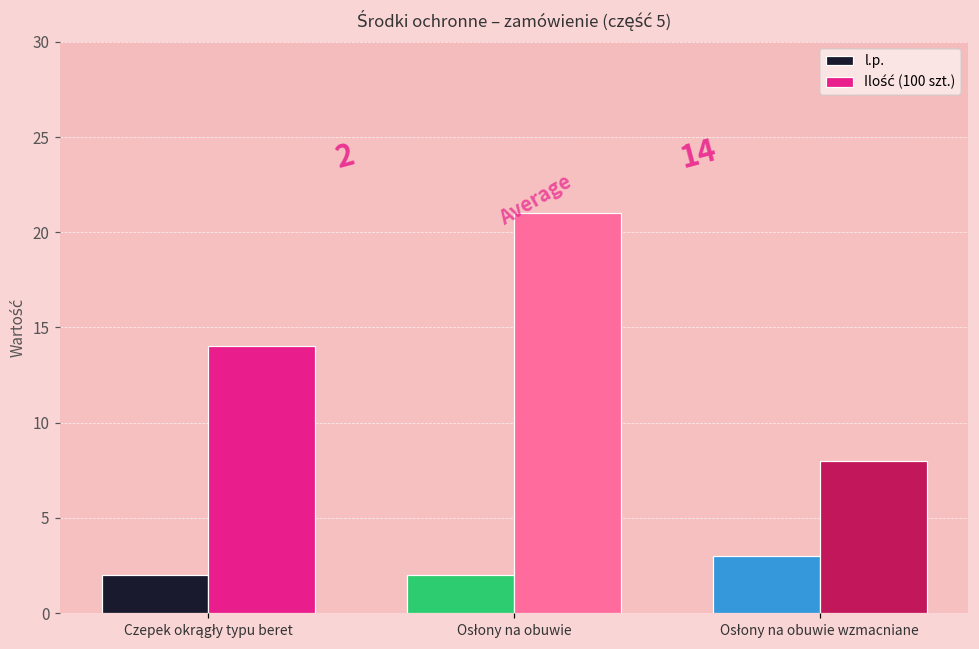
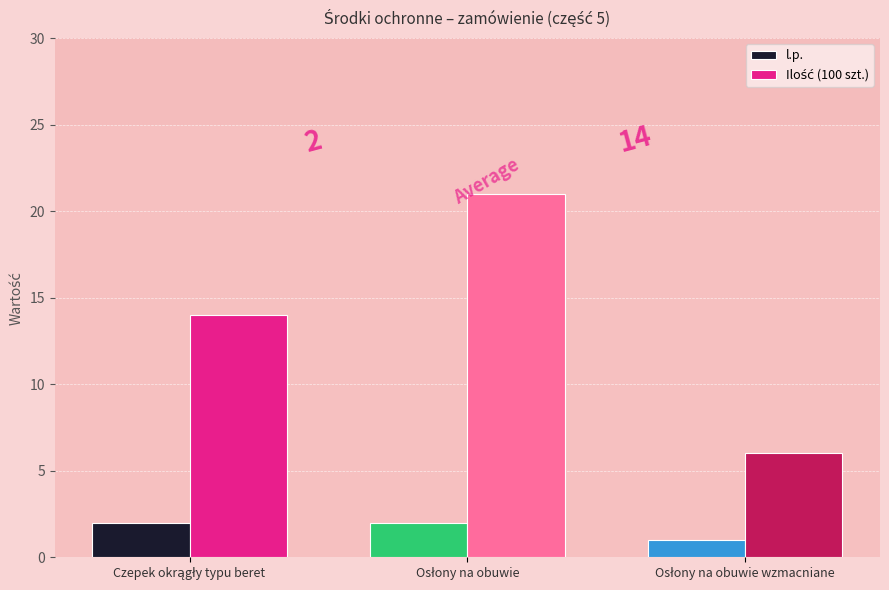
l.p., Osłony na obuwie wzmacniane: 3 -> 1
Ilość (100 szt.), Osłony na obuwie wzmacniane: 8 -> 6
